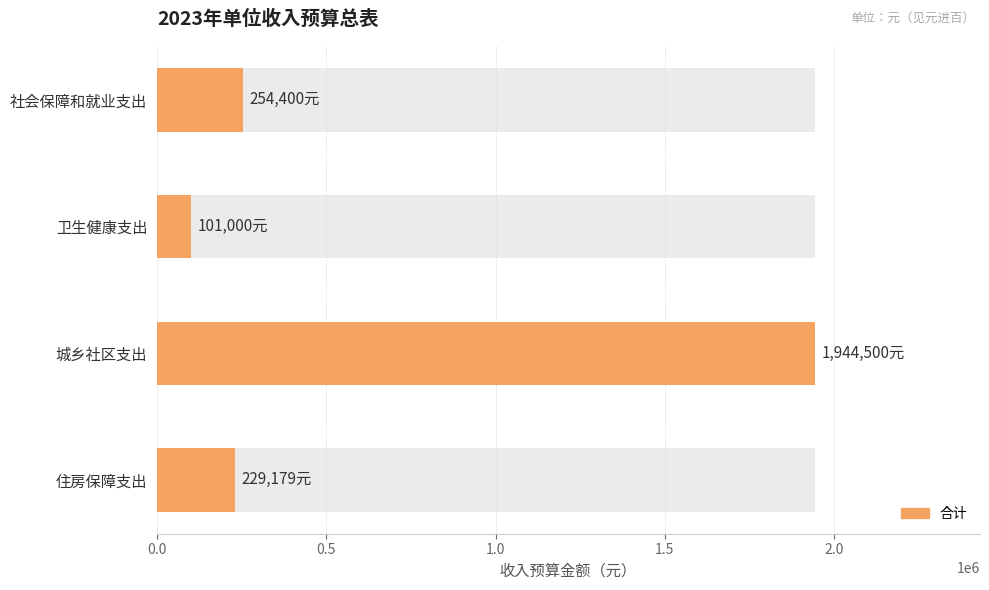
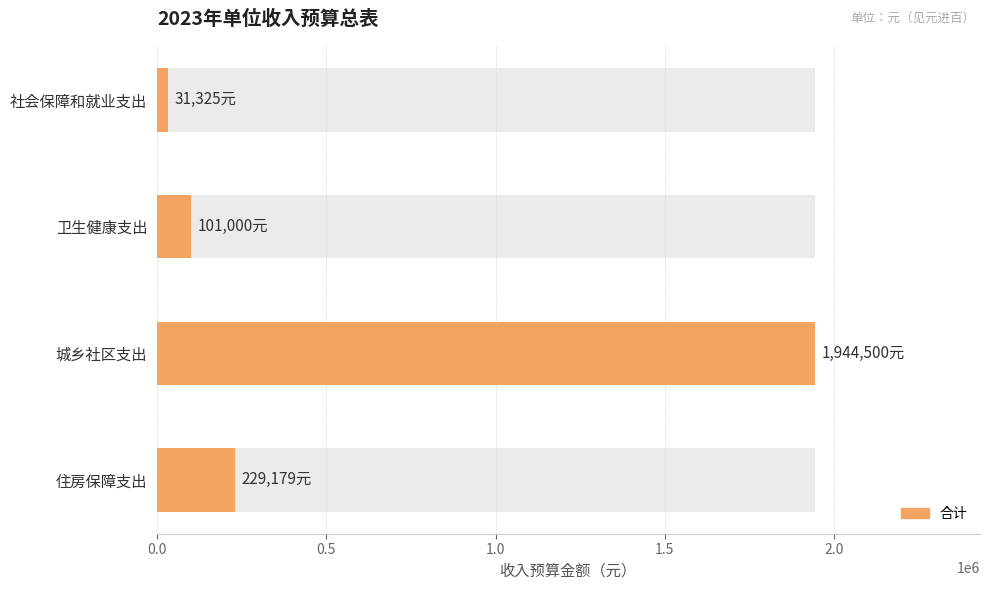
合计, 社会保障和就业支出: 254,400元 -> 31,325元
